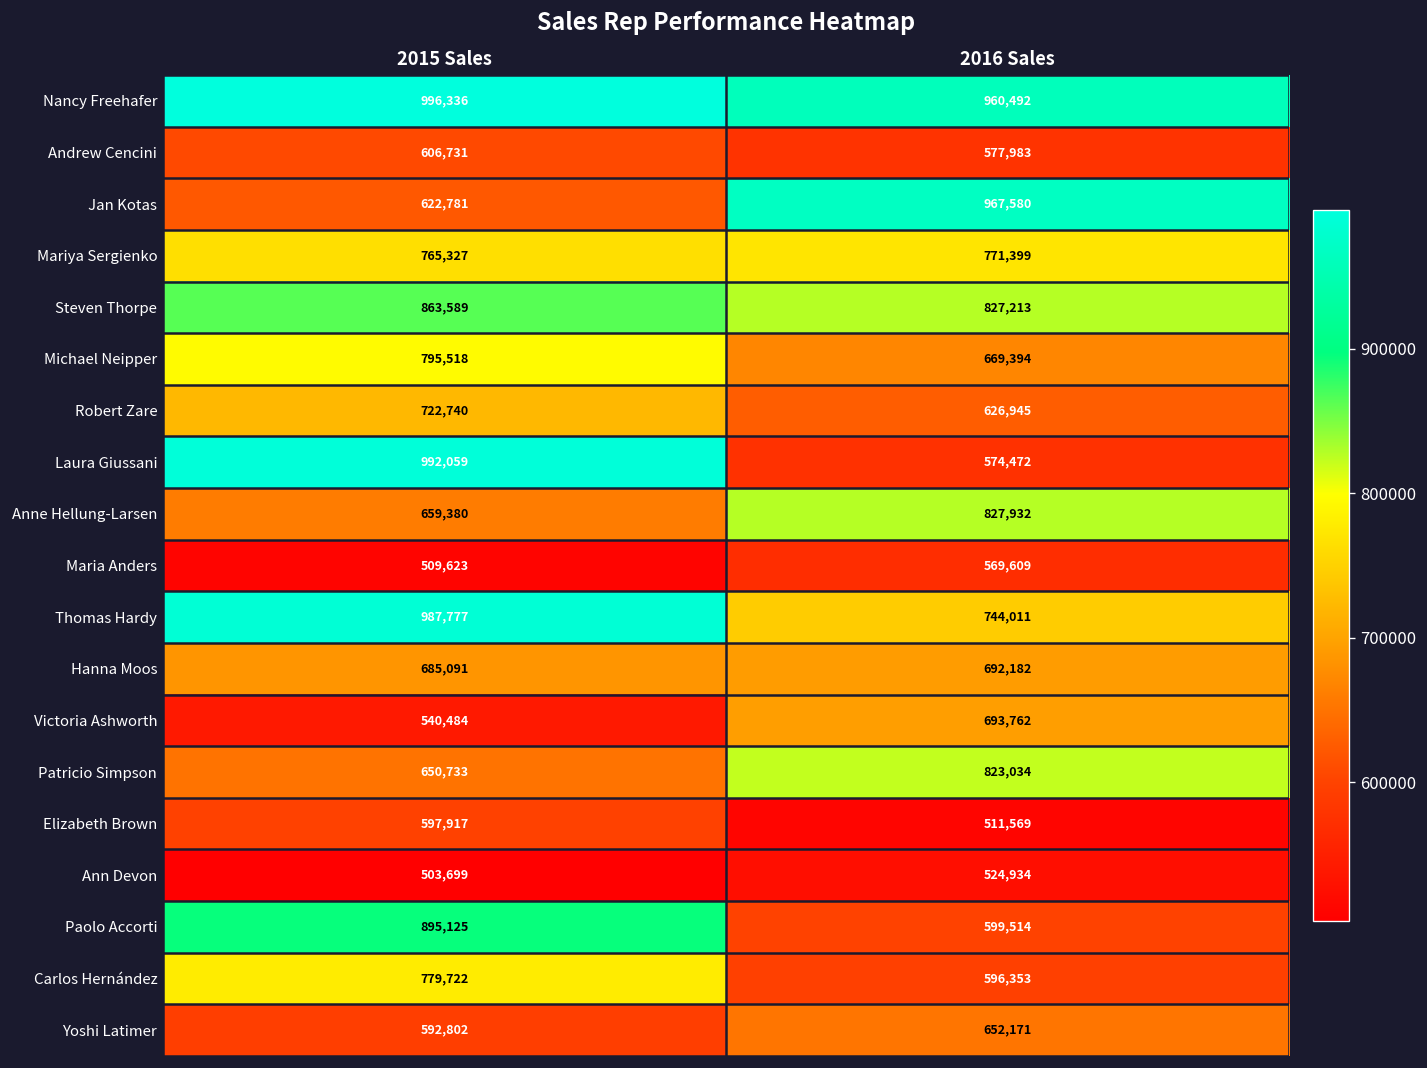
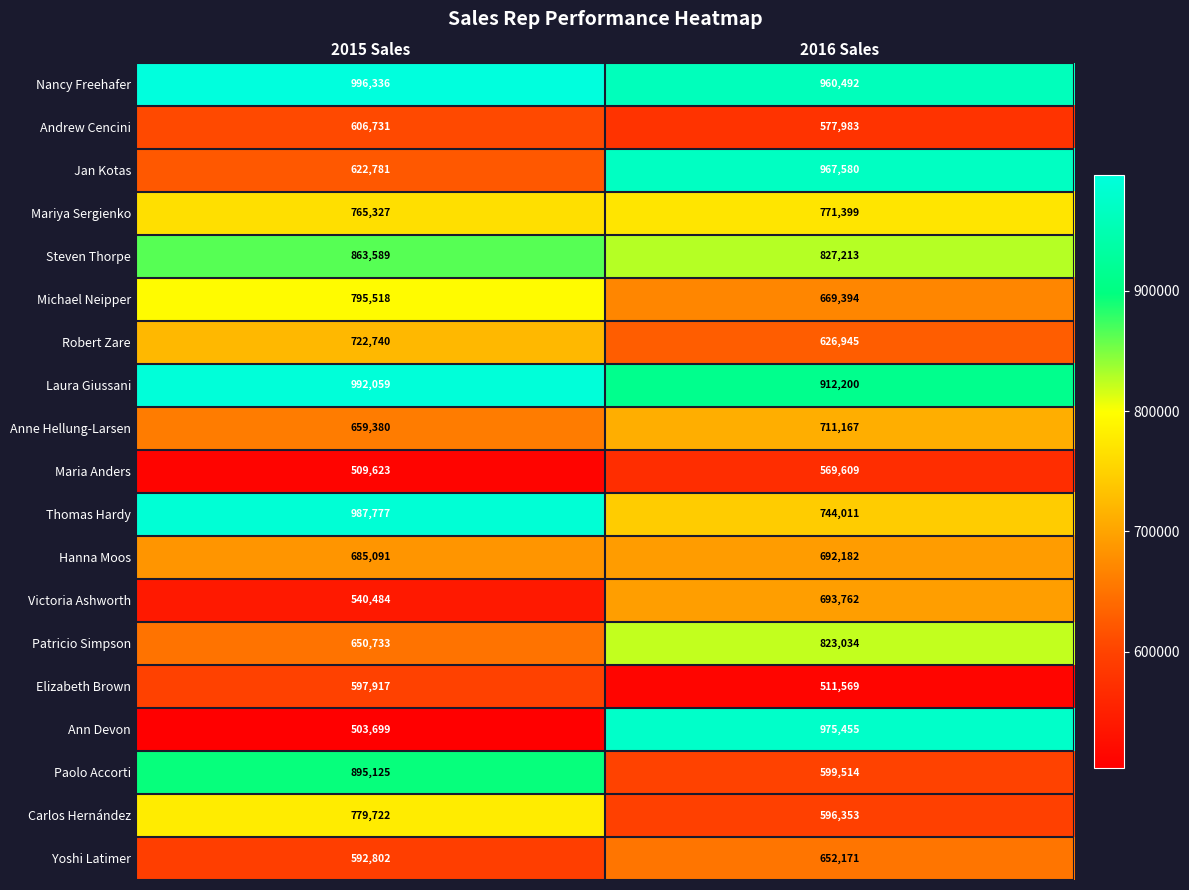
Laura Giussani, 2016 Sales: 574,472 -> 912,200
Anne Hellung-Larsen, 2016 Sales: 827,932 -> 711,167
Ann Devon, 2016 Sales: 524,934 -> 975,455
